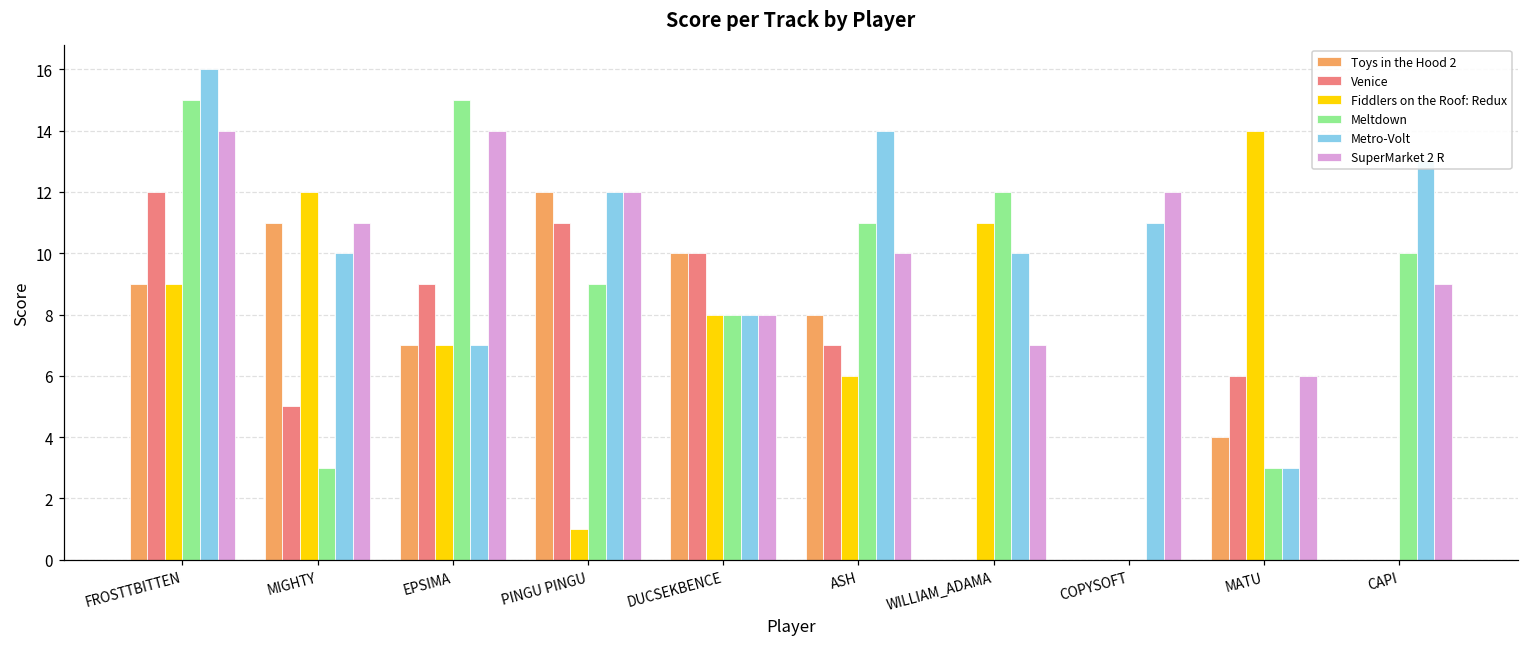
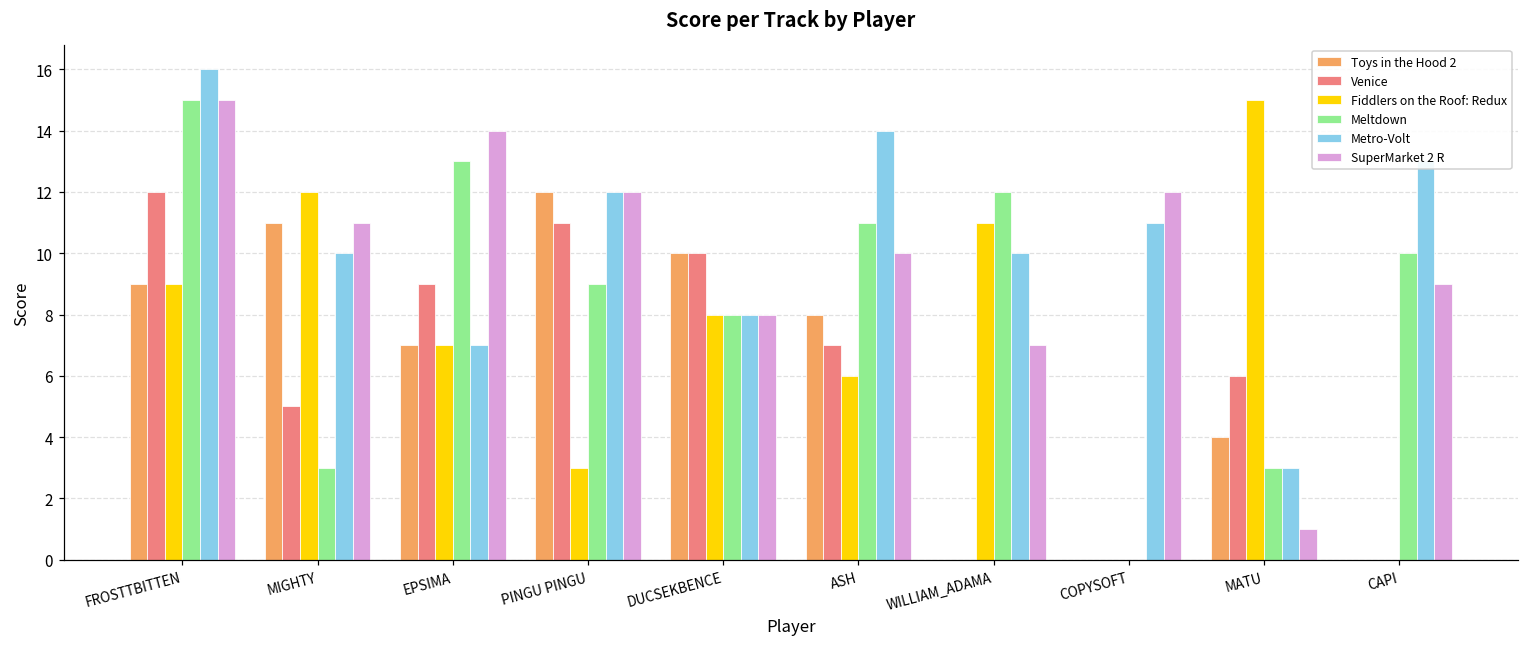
SuperMarket 2 R, FROSTTBITTEN: 14 -> 15
Meltdown, EPSIMA: 15 -> 13
Fiddlers on the Roof: Redux, PINGU PINGU: 1 -> 3
Fiddlers on the Roof: Redux, MATU: 14 -> 15
SuperMarket 2 R, MATU: 6 -> 1
